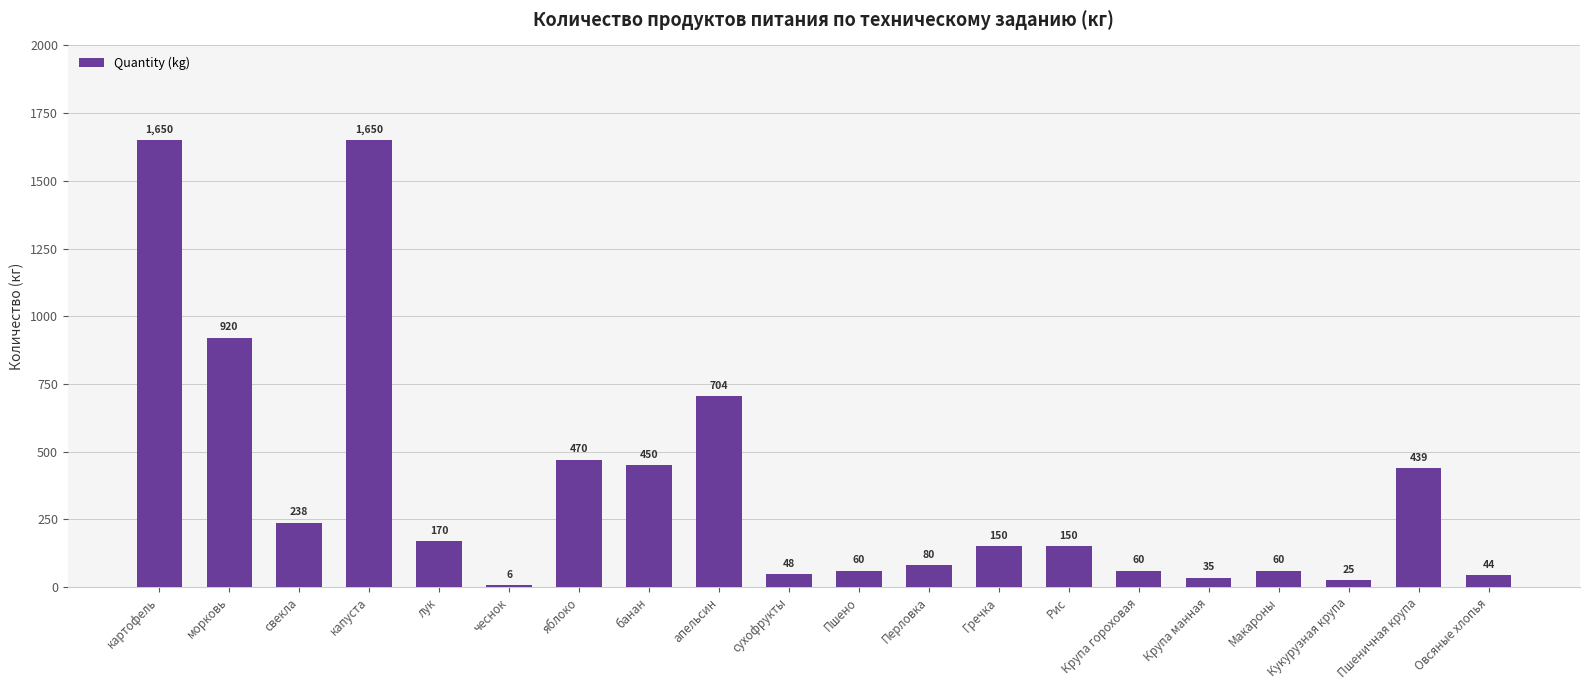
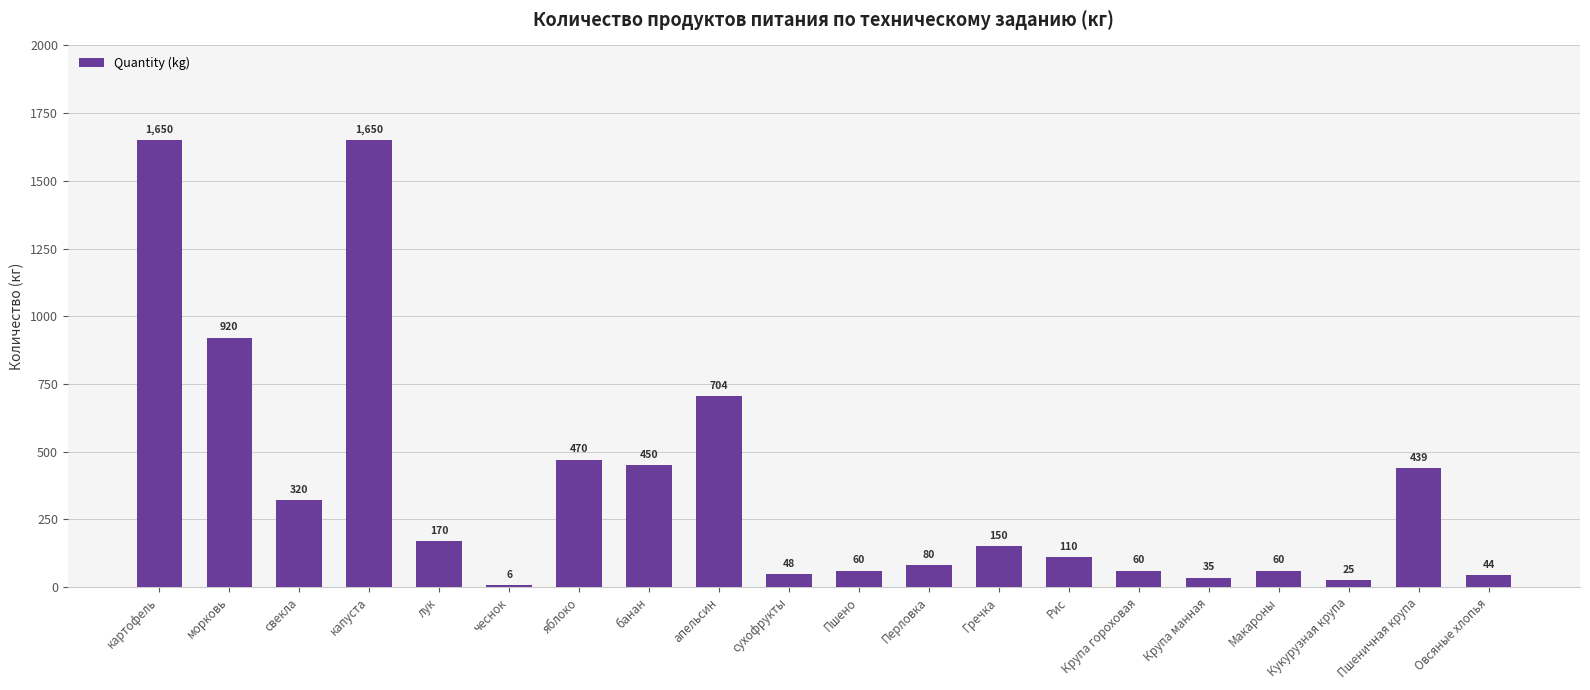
свекла: 238 -> 320
Рис: 150 -> 110
